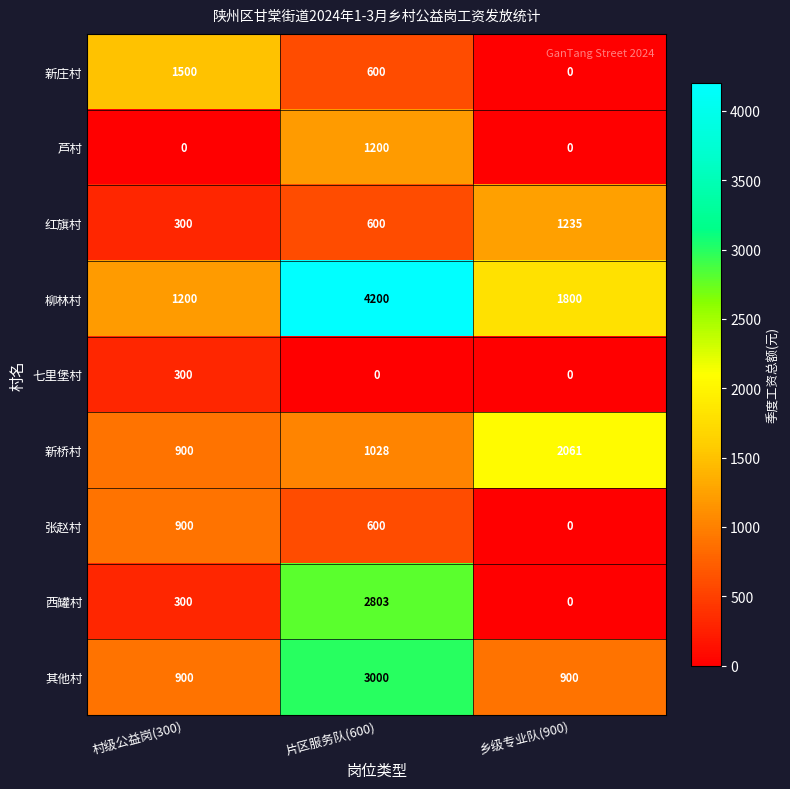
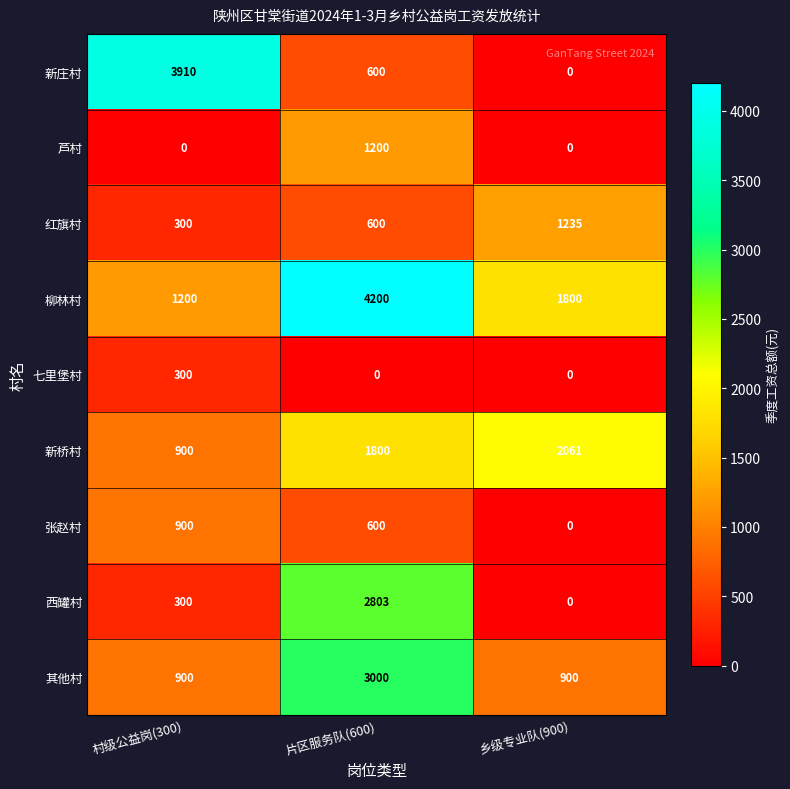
新庄村, 村级公益岗(300): 1500 -> 3910
新桥村, 片区服务队(600): 1028 -> 1800
